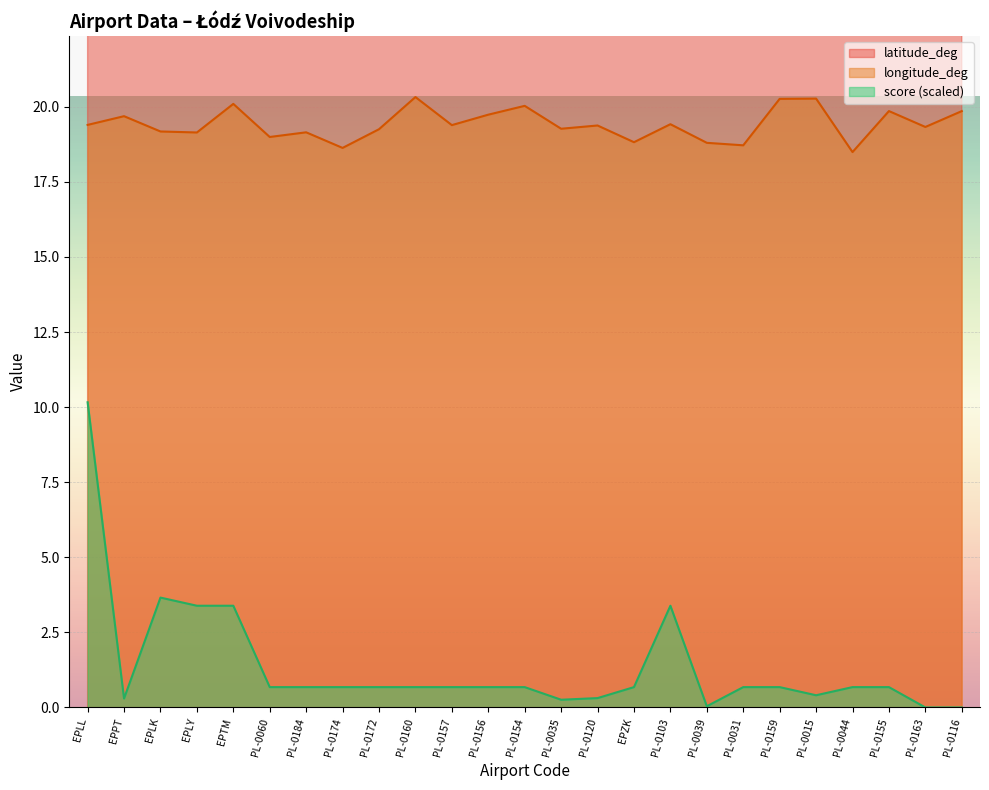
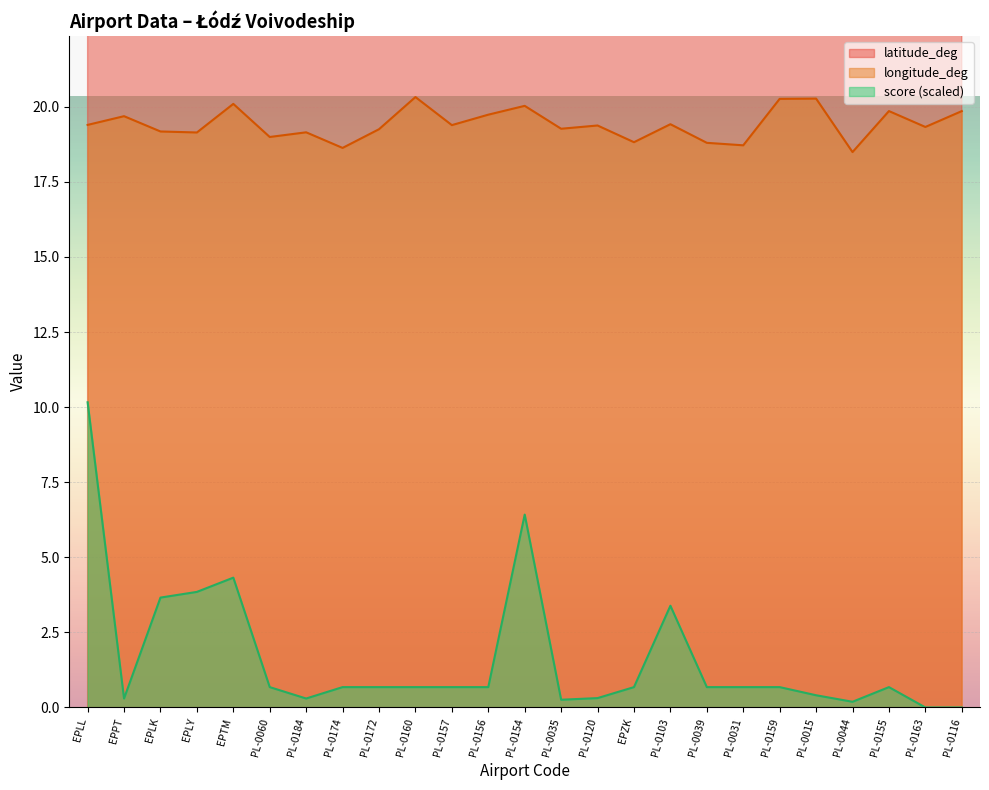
score (scaled), EPLY: 3.4 -> 3.8
score (scaled), EPTM: 3.4 -> 4.3
score (scaled), PL-0184: 0.7 -> 0.3
score (scaled), PL-0154: 0.7 -> 6.4
score (scaled), PL-0039: 0.0 -> 0.7
score (scaled), PL-0044: 0.7 -> 0.2
